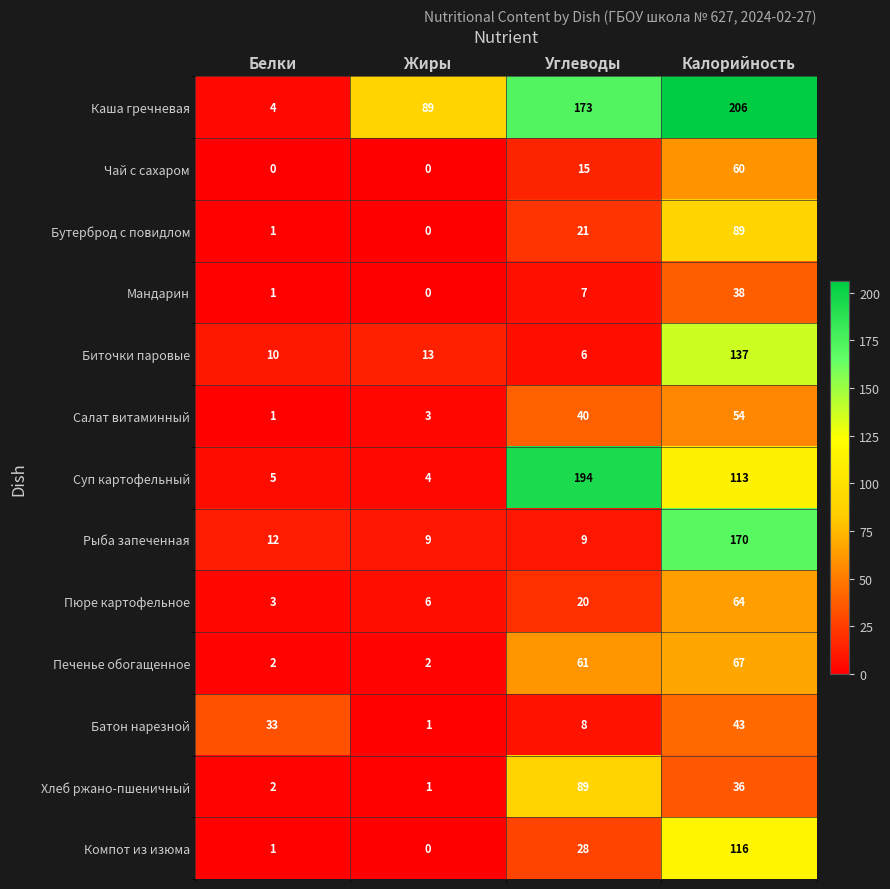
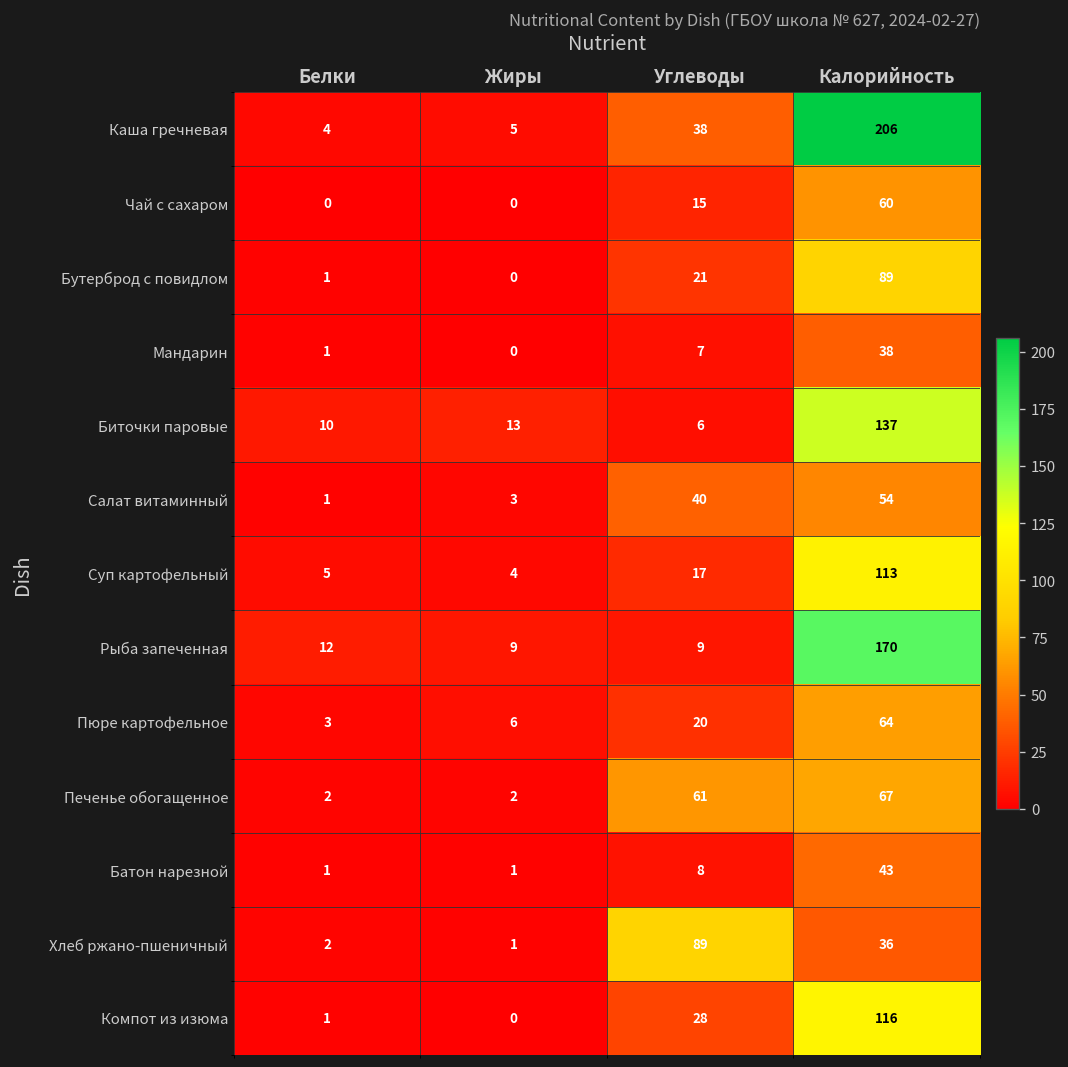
Каша гречневая, Жиры: 89 -> 5
Каша гречневая, Углеводы: 173 -> 38
Суп картофельный, Углеводы: 194 -> 17
Батон нарезной, Белки: 33 -> 1
